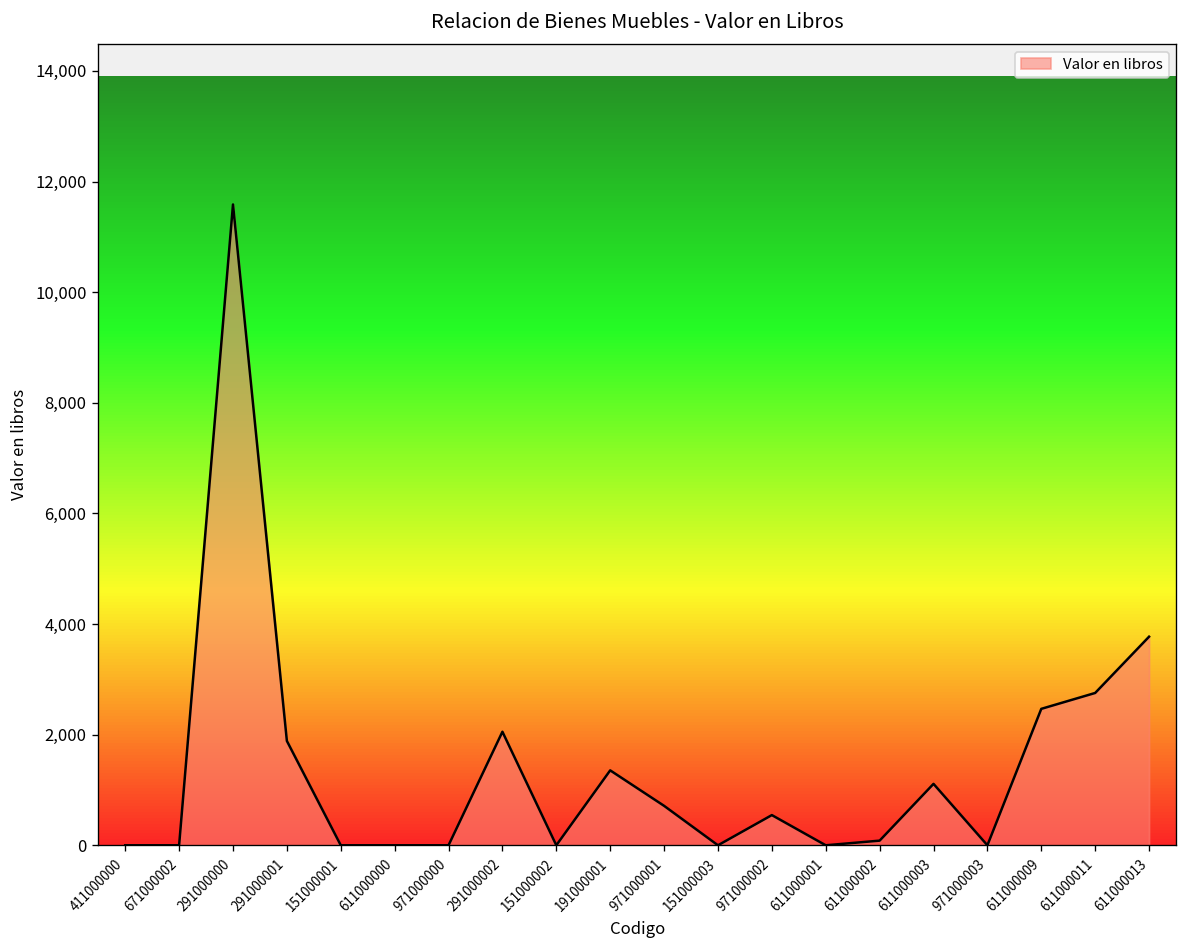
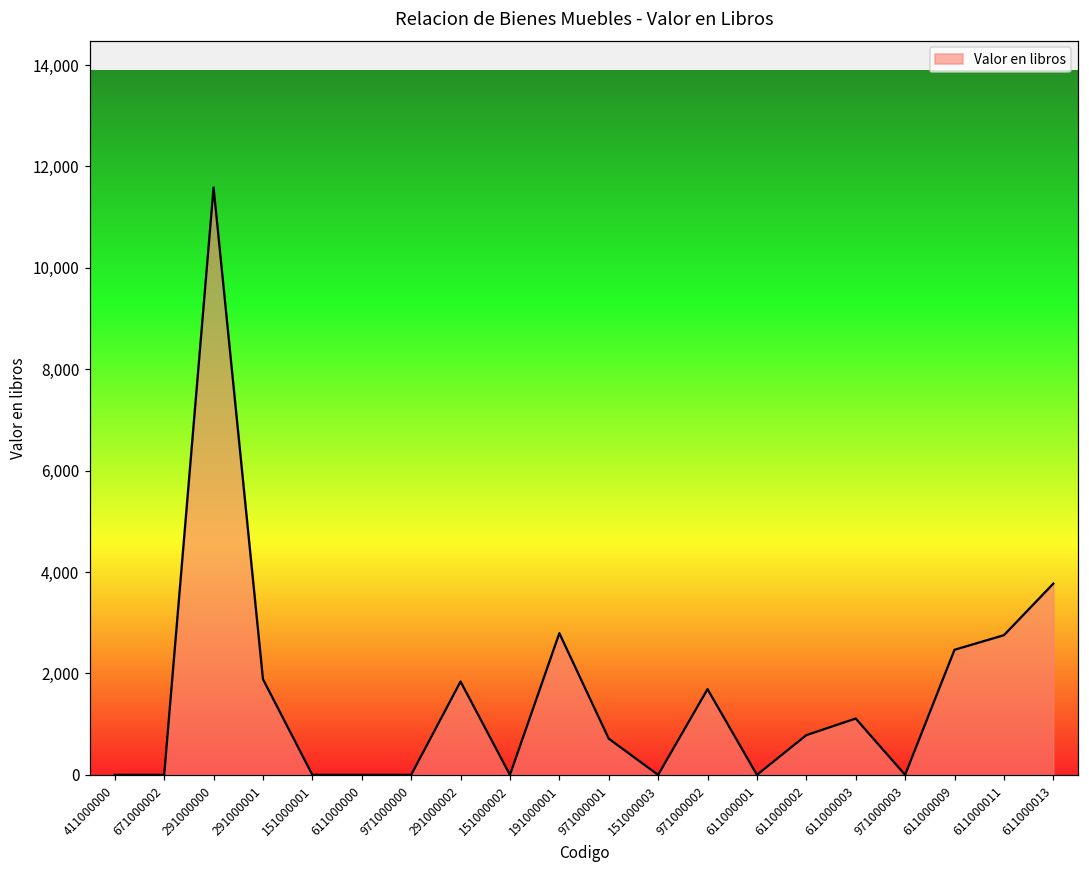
291000002: 2,100 -> 1,800
191000001: 1,400 -> 2,800
971000002: 500 -> 1,700
611000002: 100 -> 800
